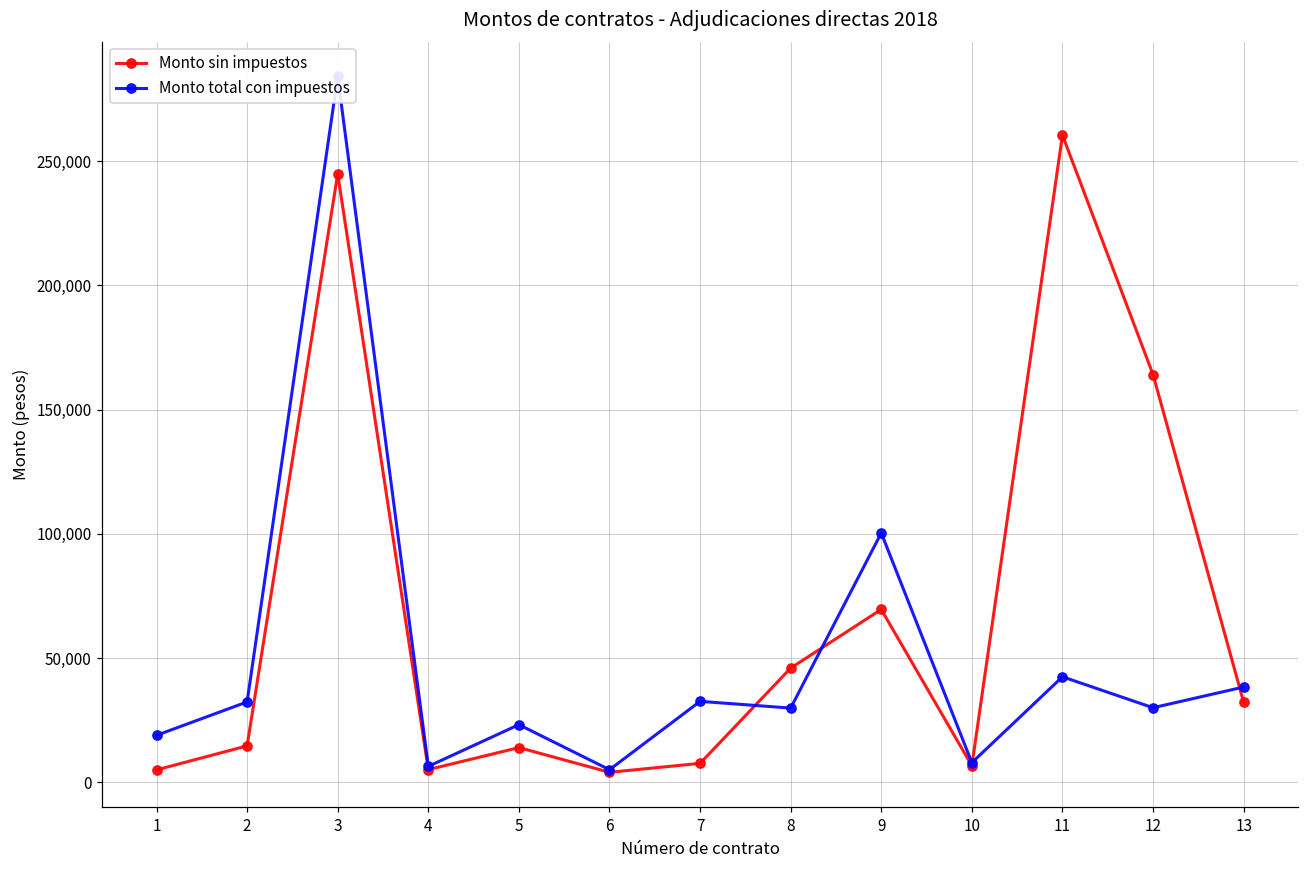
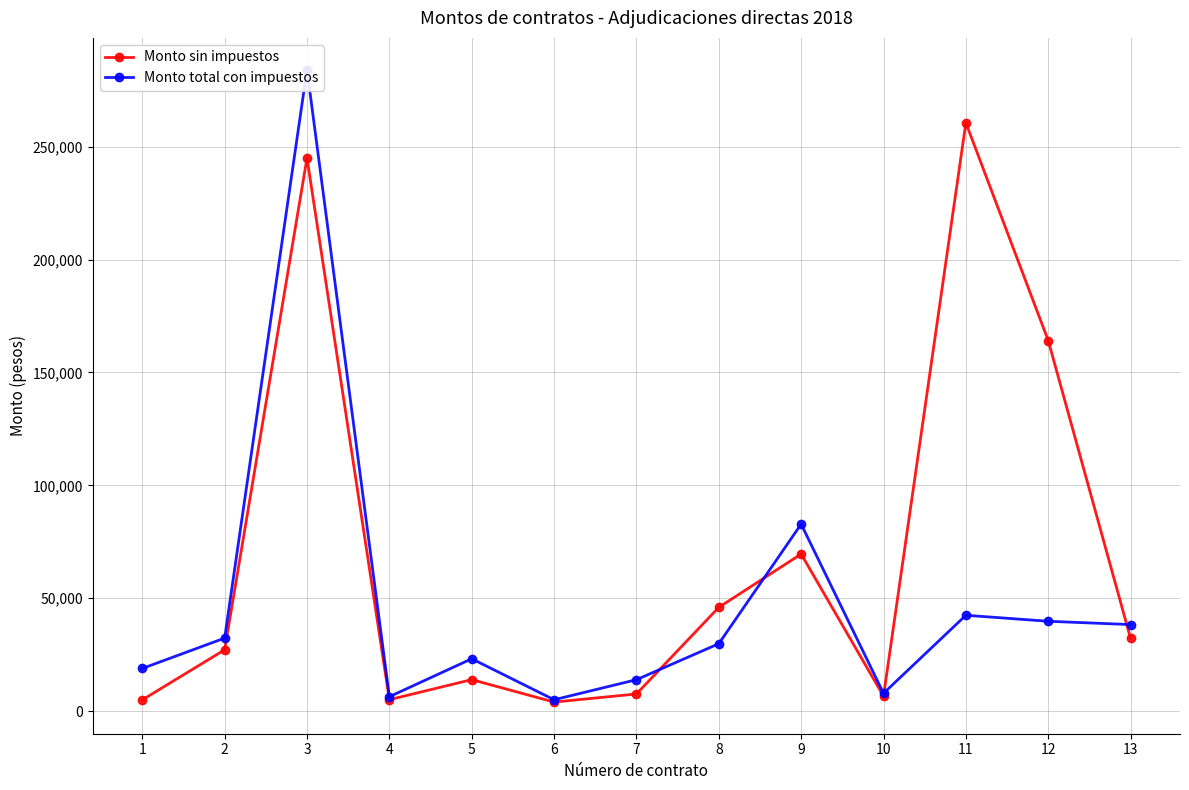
Monto sin impuestos, 2: 15,000 -> 27,000
Monto total con impuestos, 7: 33,000 -> 14,000
Monto total con impuestos, 9: 100,000 -> 83,000
Monto total con impuestos, 12: 30,000 -> 40,000
